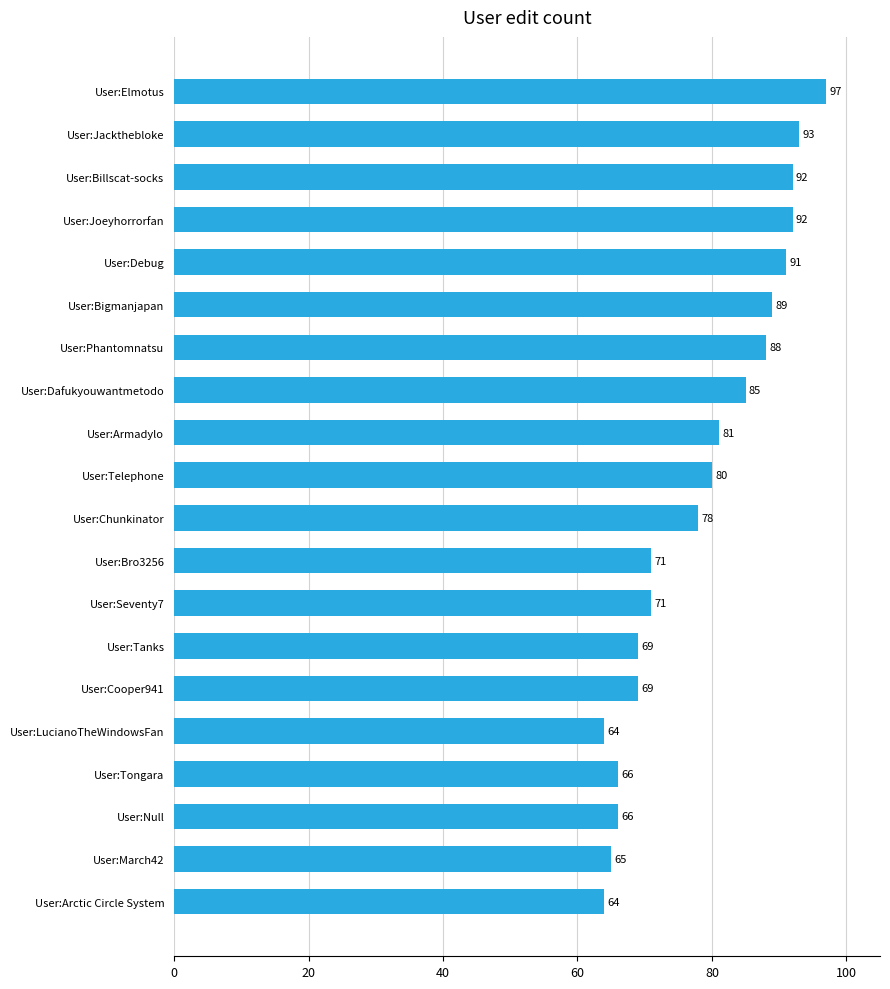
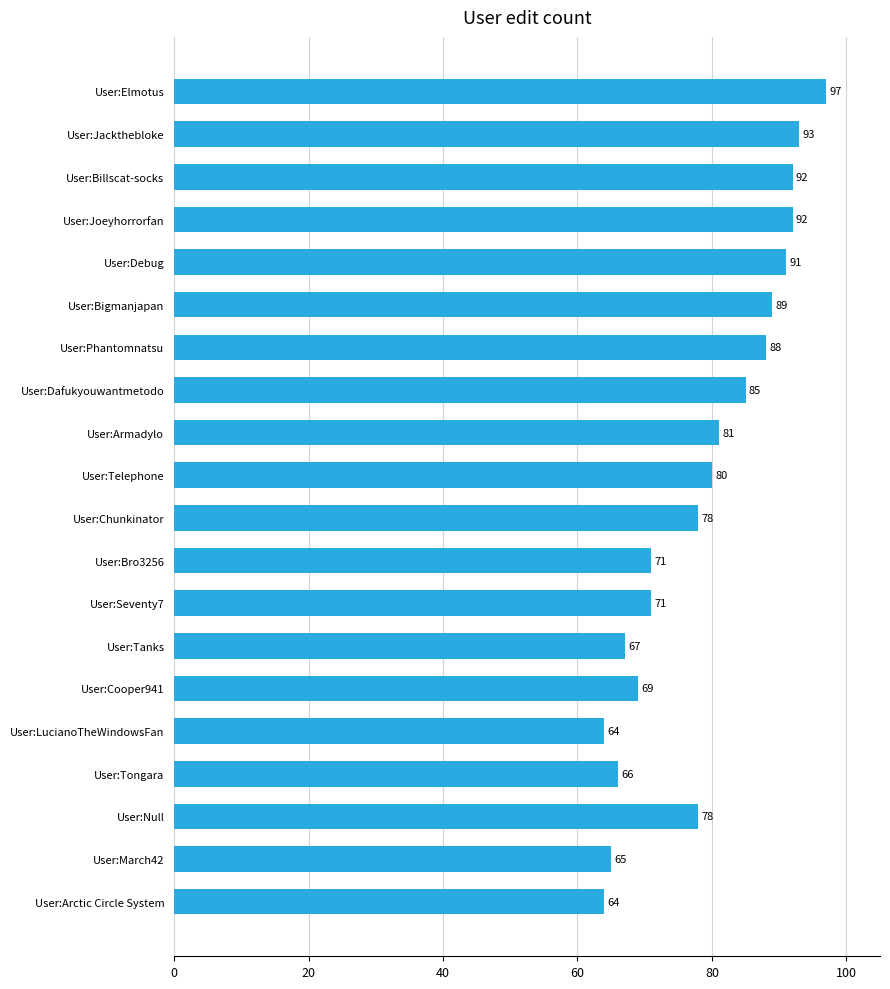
User:Tanks: 69 -> 67
User:Null: 66 -> 78
